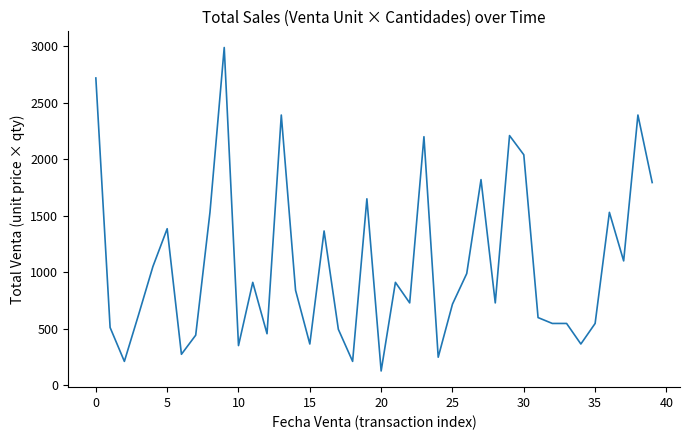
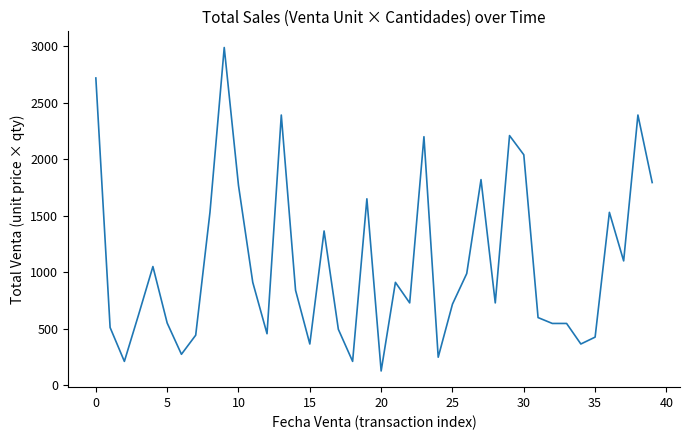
5: 1390 -> 550
10: 350 -> 1770
35: 550 -> 430
